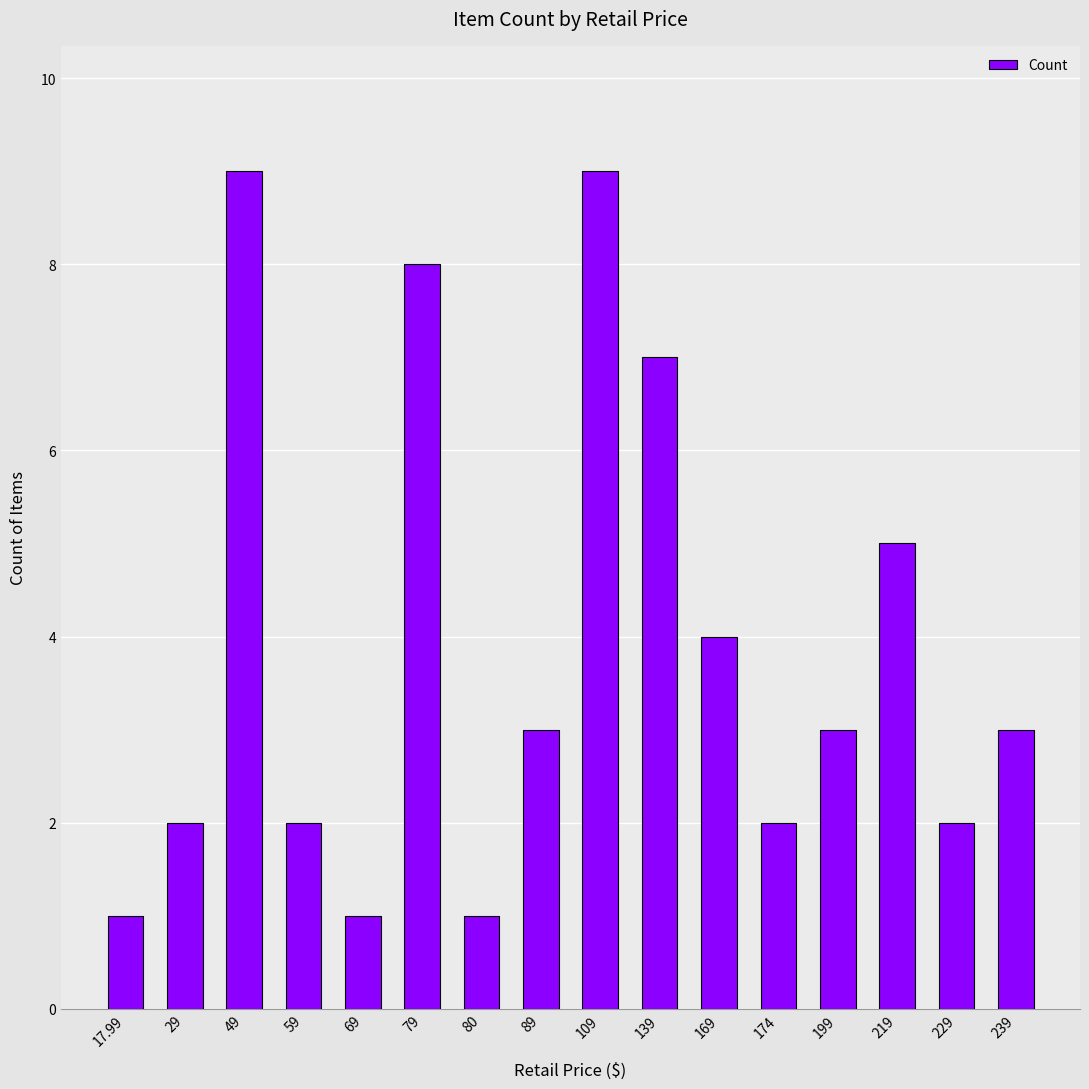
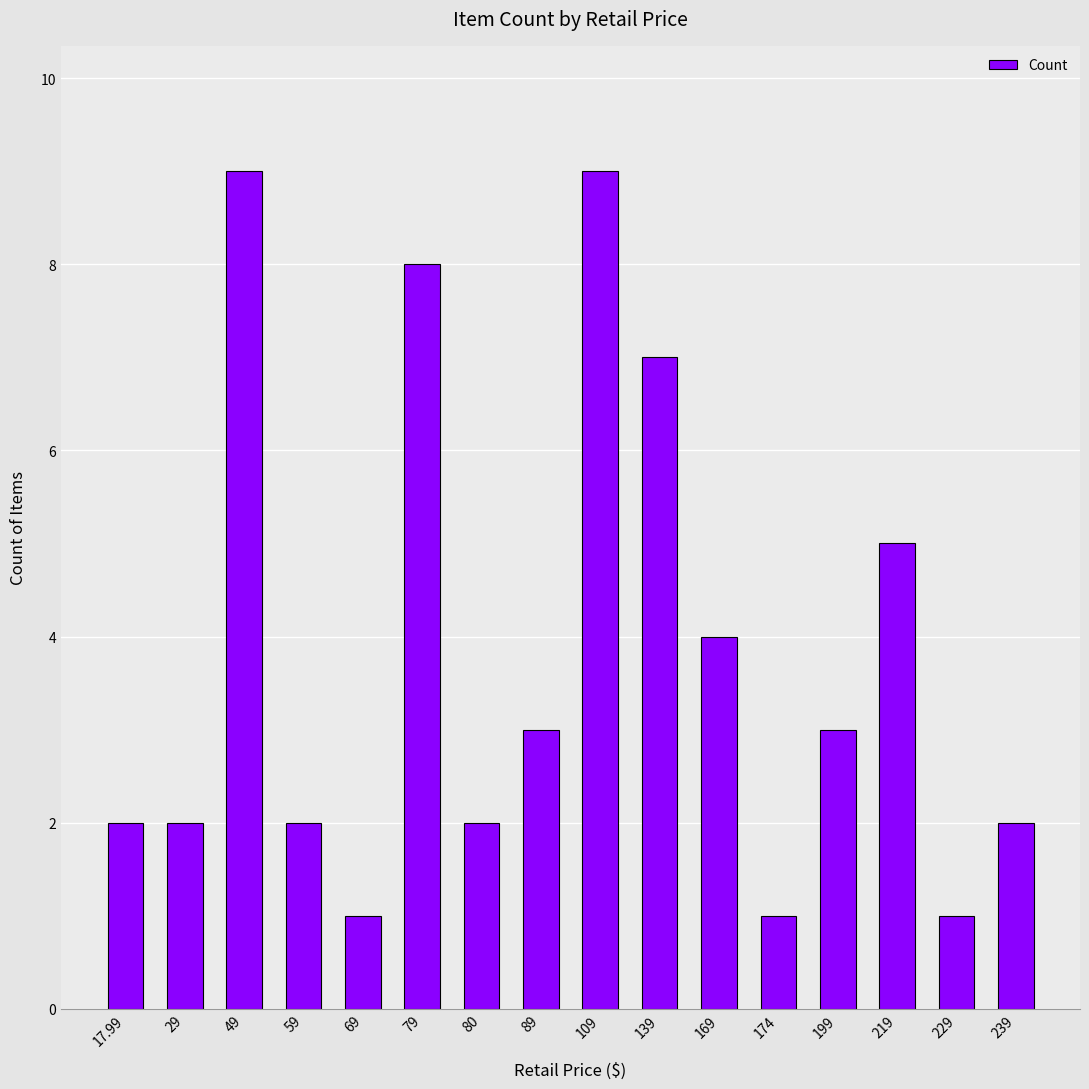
17.99: 1 -> 2
80: 1 -> 2
174: 2 -> 1
229: 2 -> 1
239: 3 -> 2
